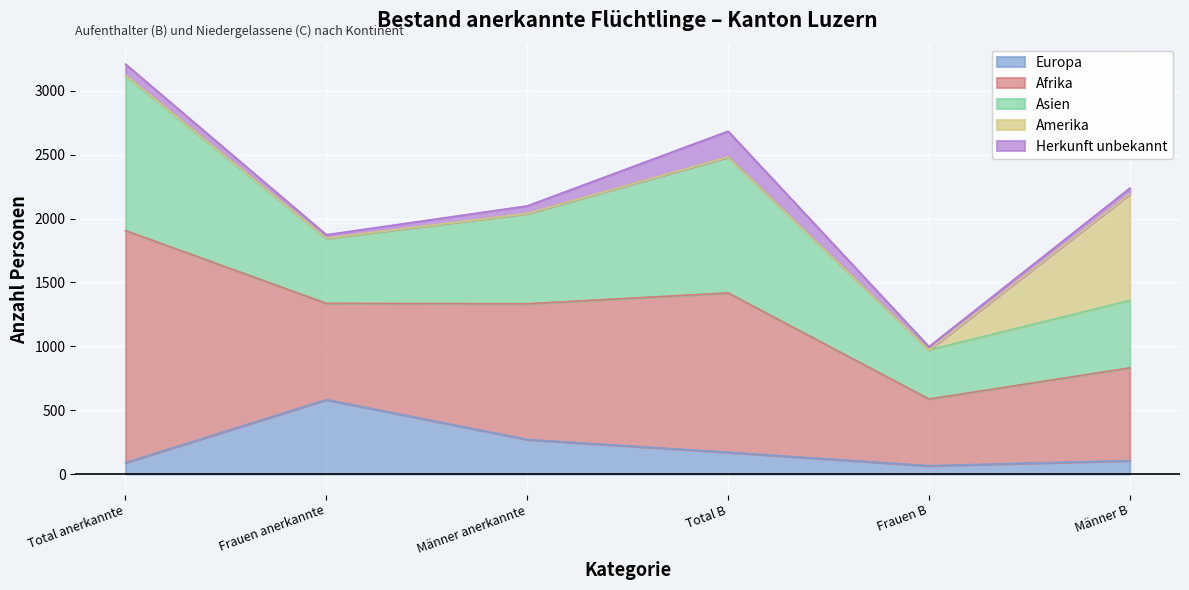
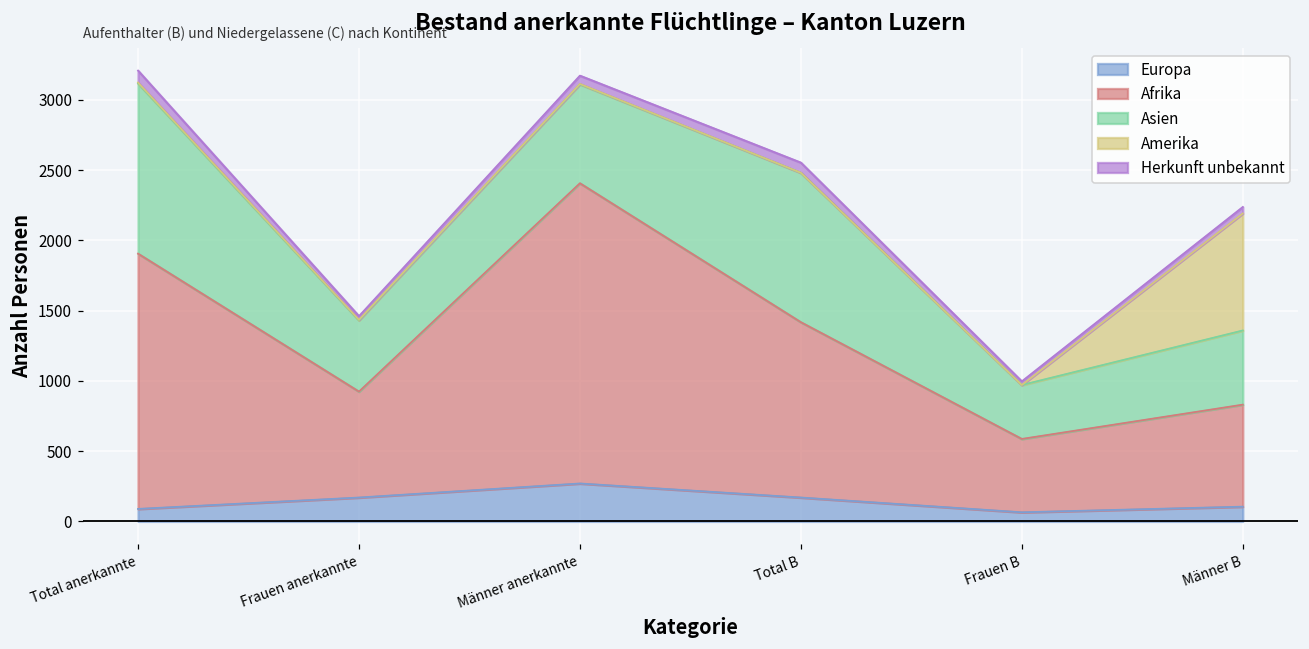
Europa, Frauen anerkannte: 580 -> 170
Afrika, Männer anerkannte: 1060 -> 2140
Herkunft unbekannt, Total B: 200 -> 70
